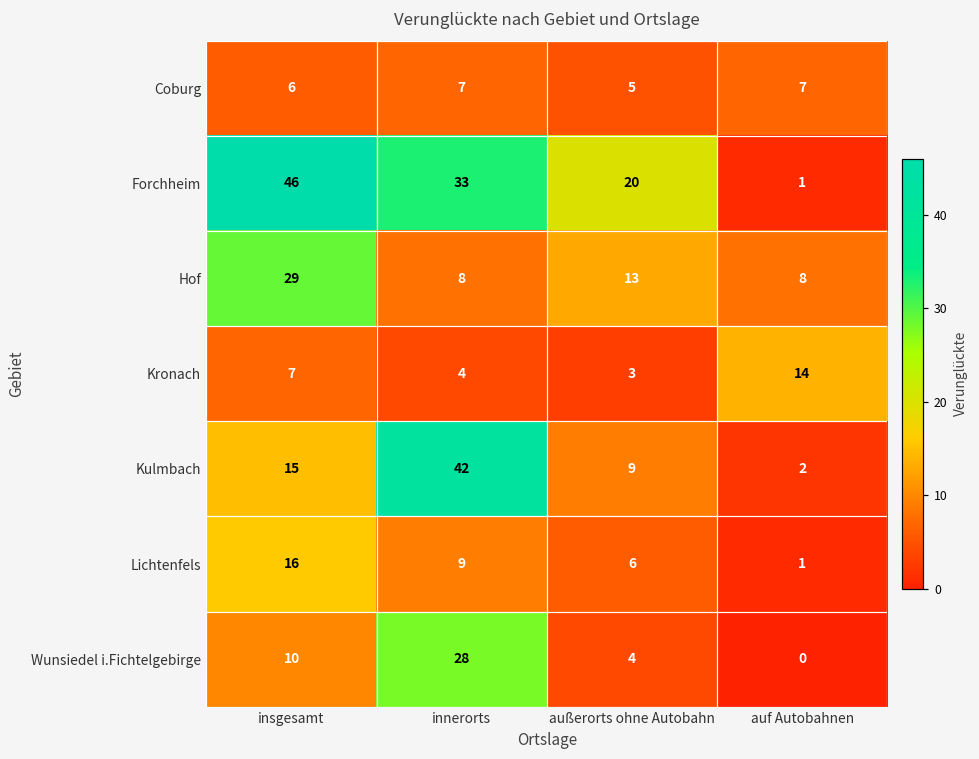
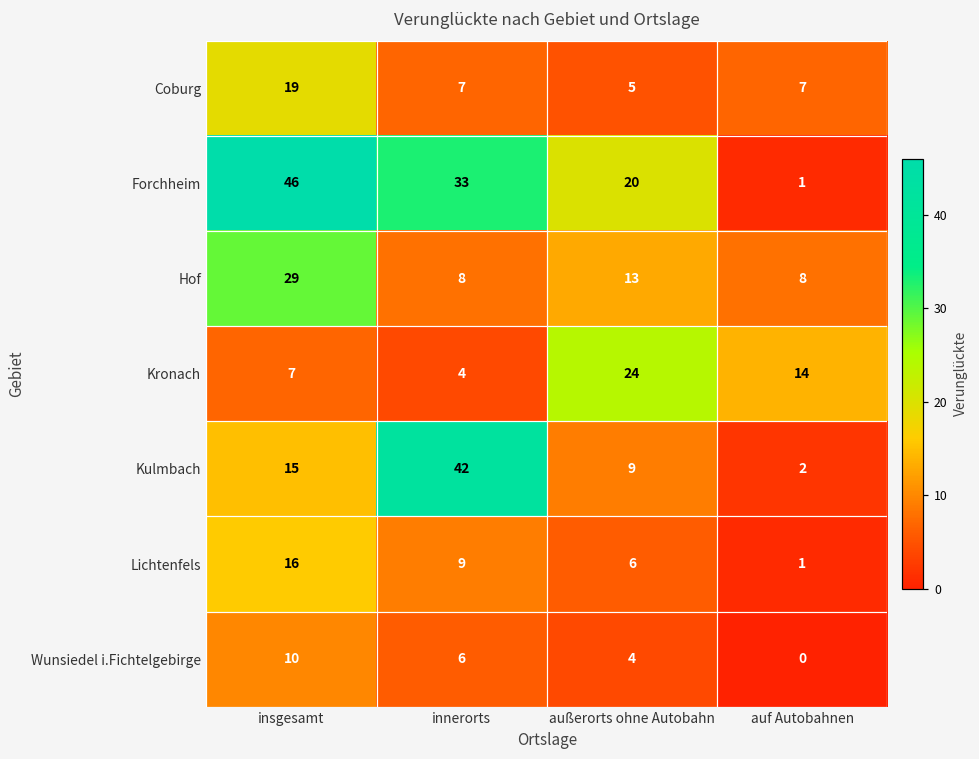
Coburg, insgesamt: 6 -> 19
Kronach, außerorts ohne Autobahn: 3 -> 24
Wunsiedel i.Fichtelgebirge, innerorts: 28 -> 6
